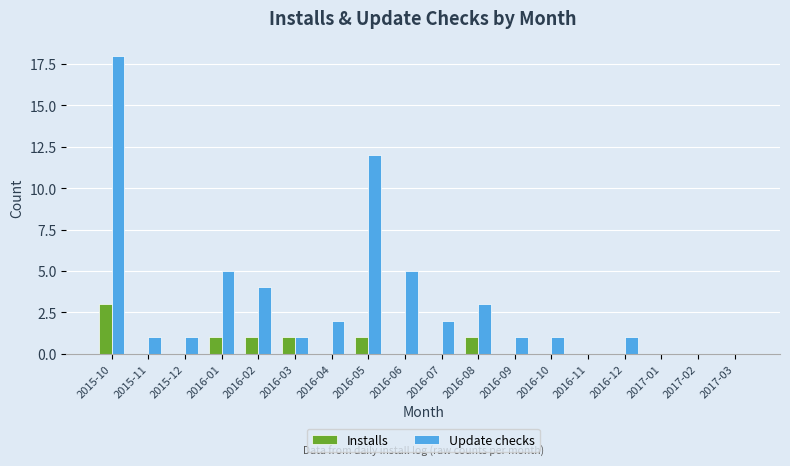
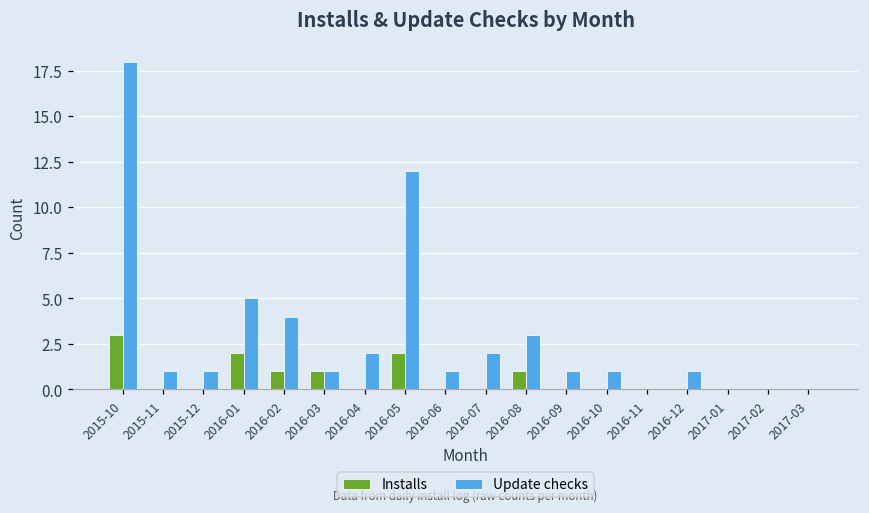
Installs, 2016-01: 1 -> 2
Installs, 2016-05: 1 -> 2
Update checks, 2016-06: 5 -> 1
